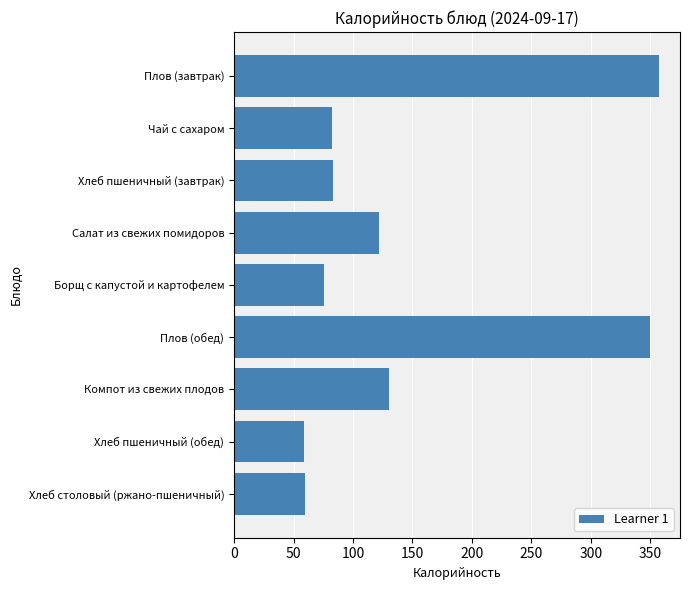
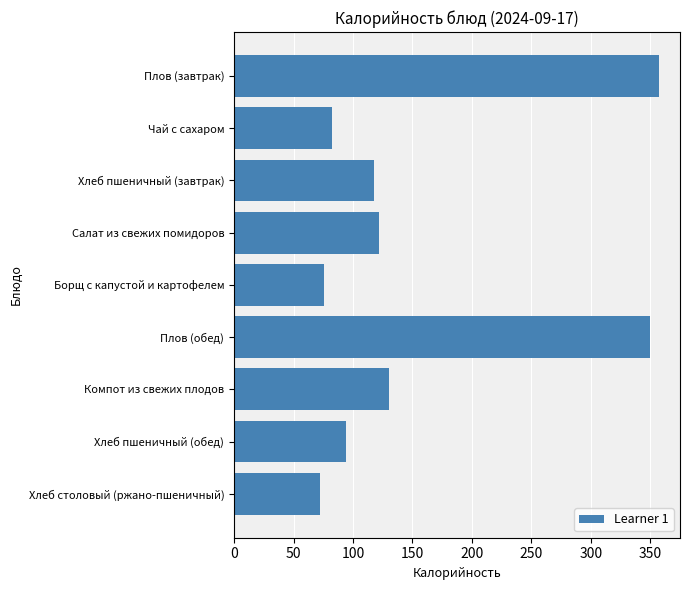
Хлеб пшеничный (завтрак): 83 -> 118
Хлеб пшеничный (обед): 59 -> 94
Хлеб столовый (ржано-пшеничный): 60 -> 72
